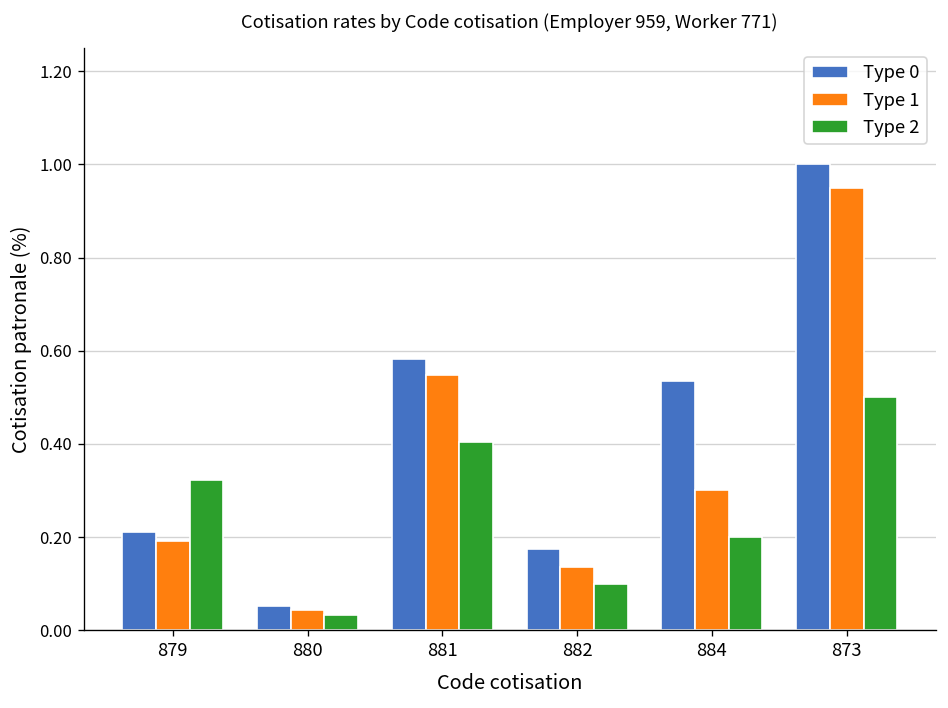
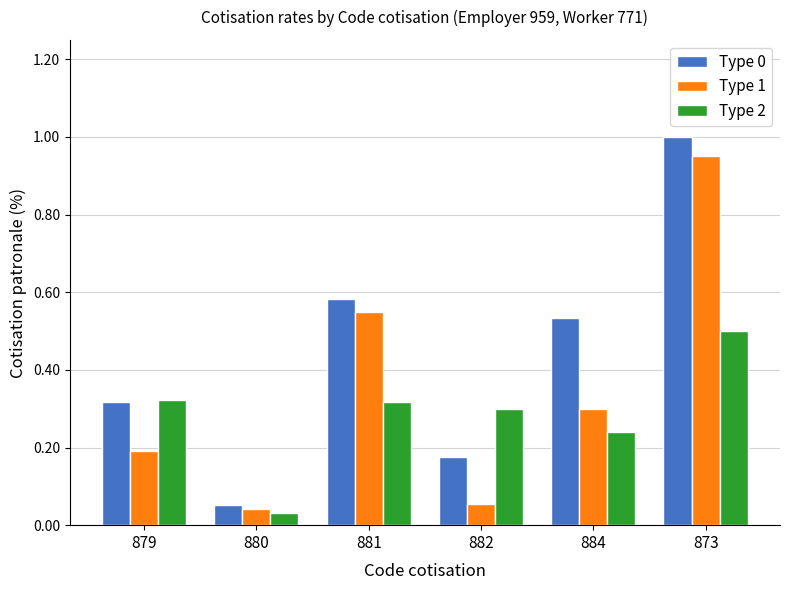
Type 0, 879: 0.21 -> 0.32
Type 2, 881: 0.41 -> 0.32
Type 1, 882: 0.14 -> 0.06
Type 2, 882: 0.10 -> 0.30
Type 2, 884: 0.20 -> 0.24
